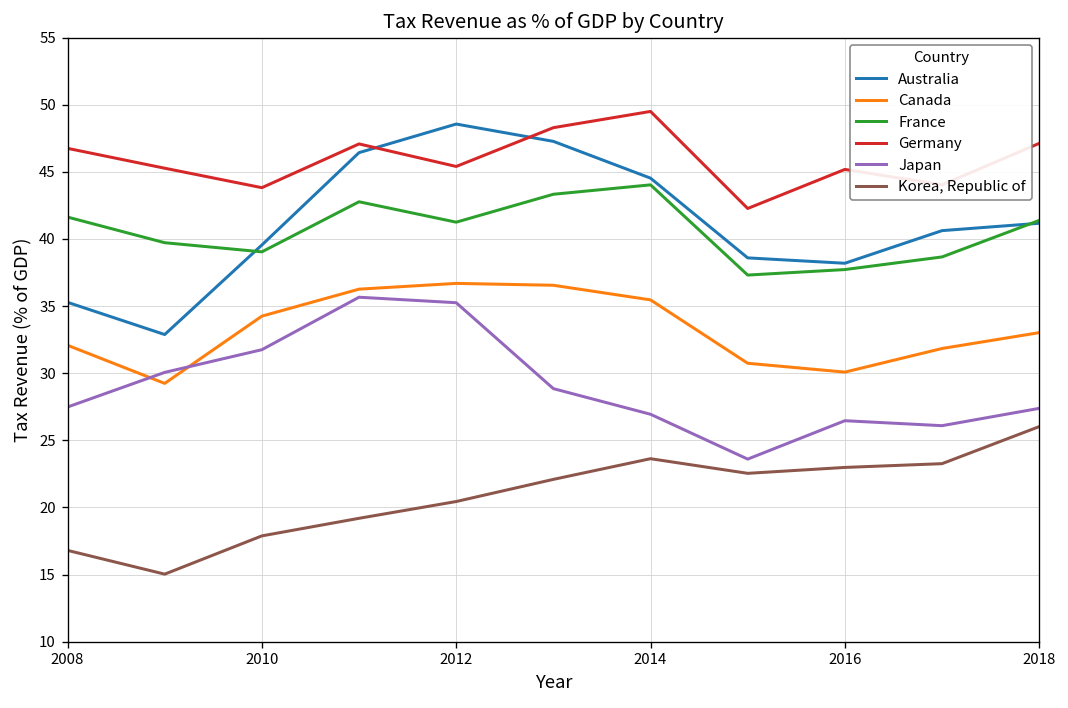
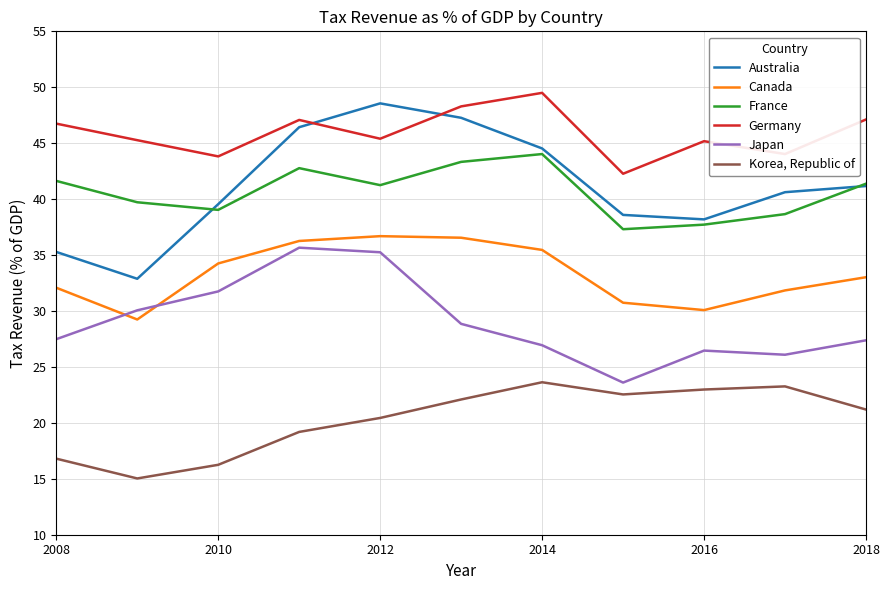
Korea, Republic of, 2010: 17.9 -> 16.3
Korea, Republic of, 2018: 26.0 -> 21.2
